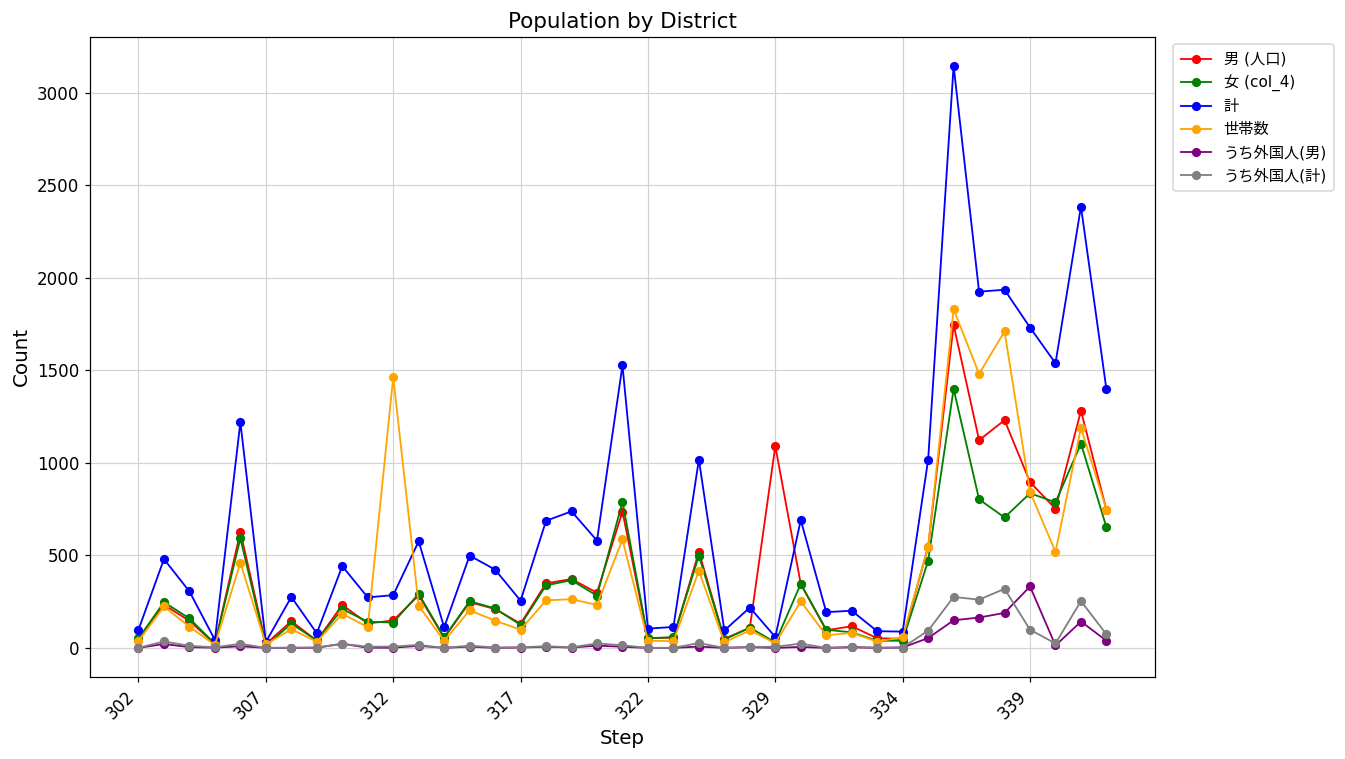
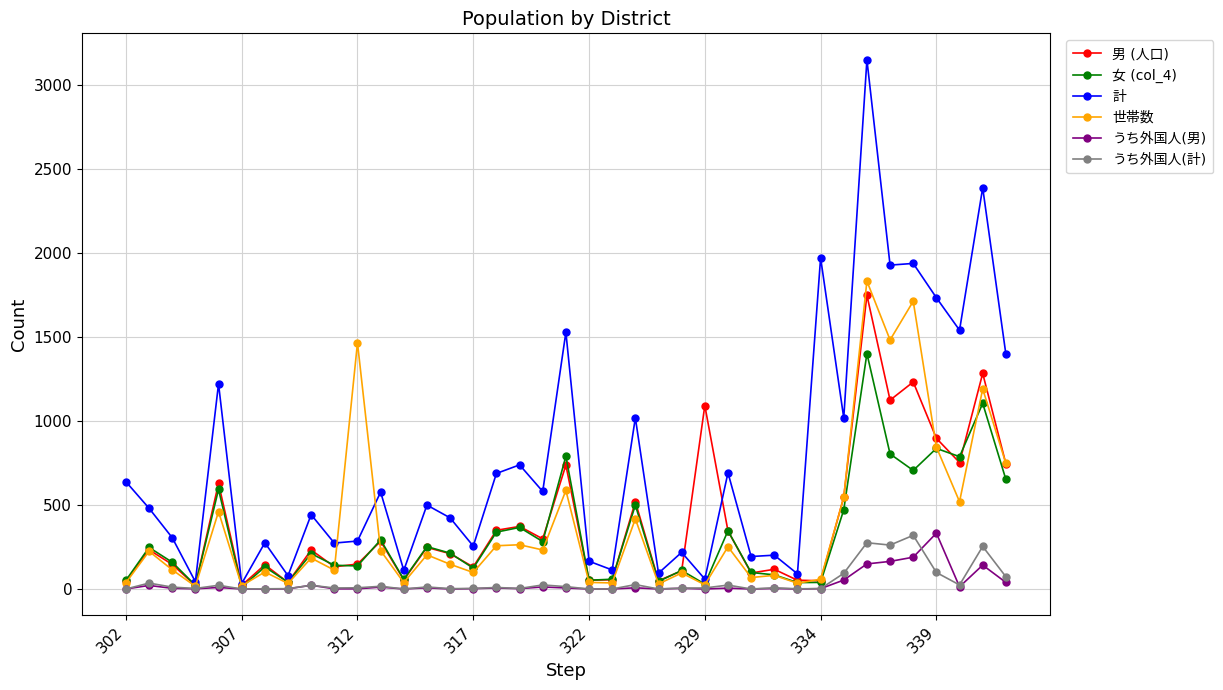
計, 302: 100 -> 640
計, 322: 100 -> 170
計, 334: 90 -> 1970
